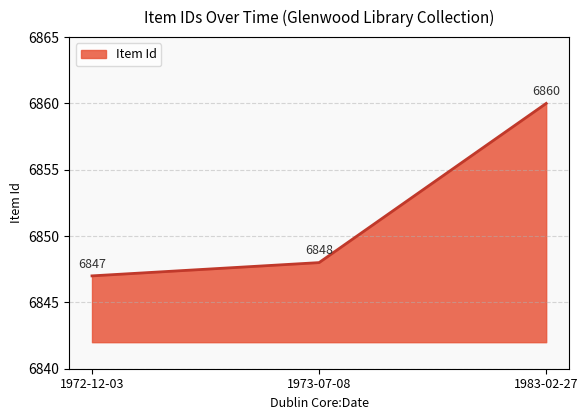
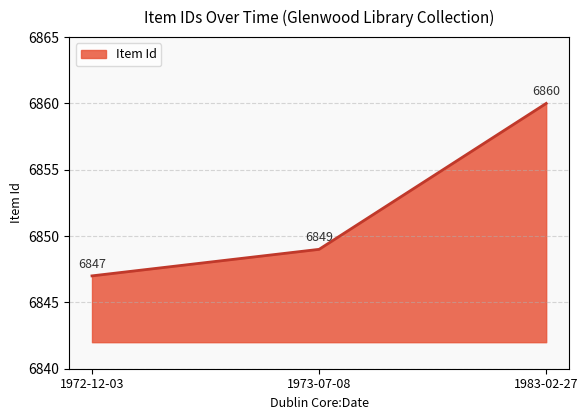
1973-07-08: 6848 -> 6849
